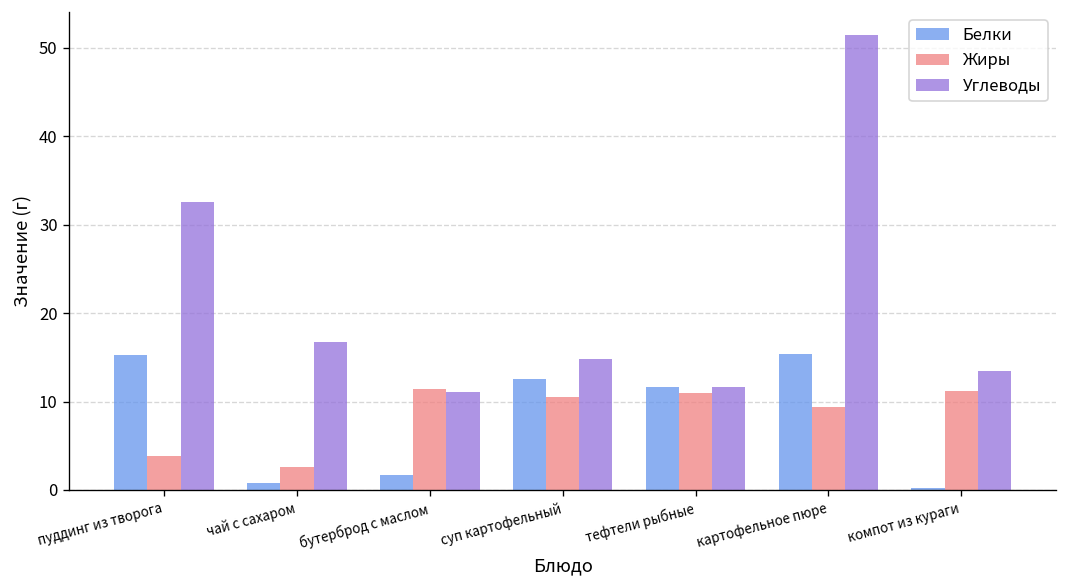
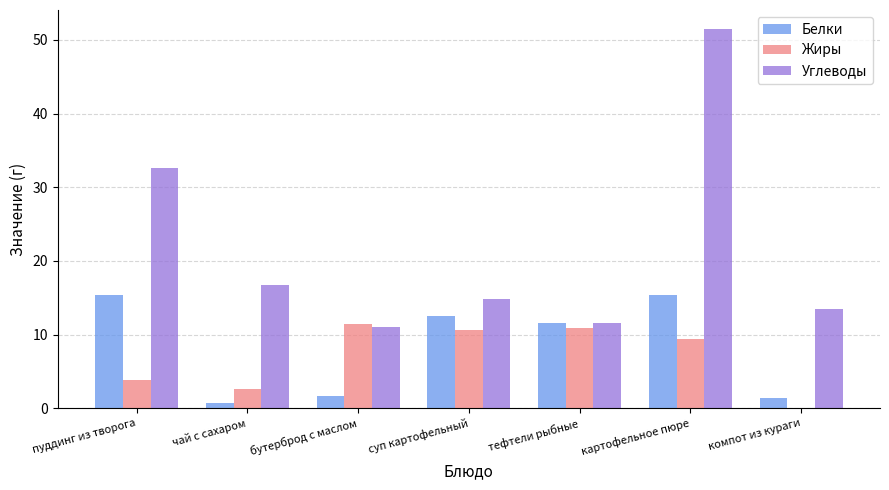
Белки, компот из кураги: 0 -> 1
Жиры, компот из кураги: 11 -> 0
